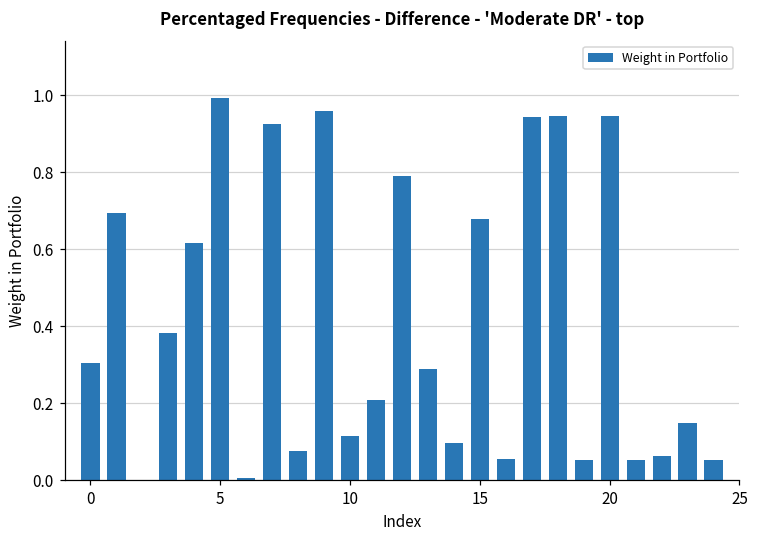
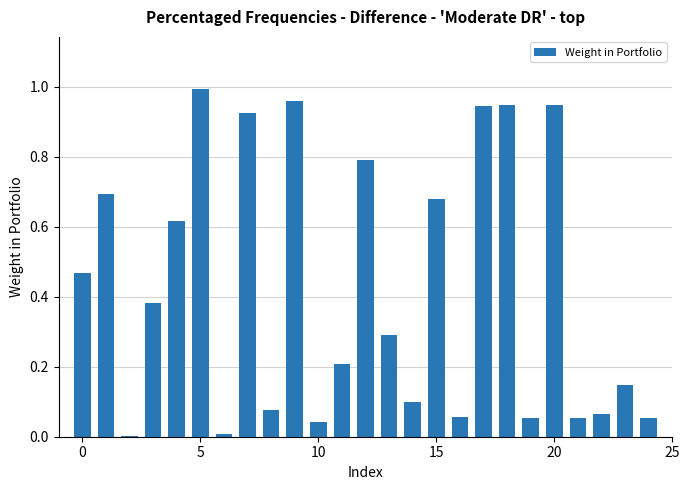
0: 0.30 -> 0.47
10: 0.12 -> 0.04
